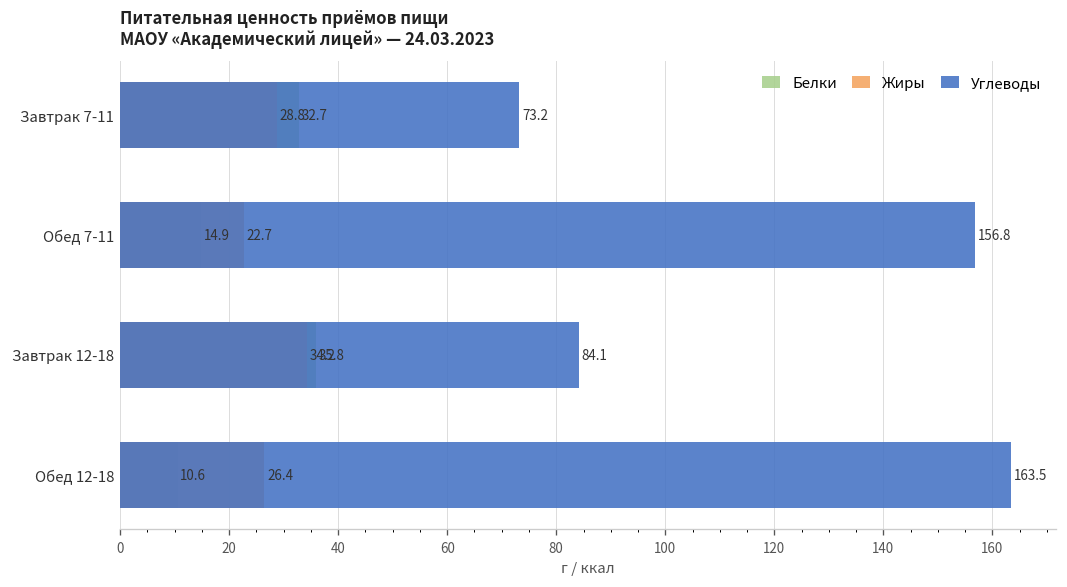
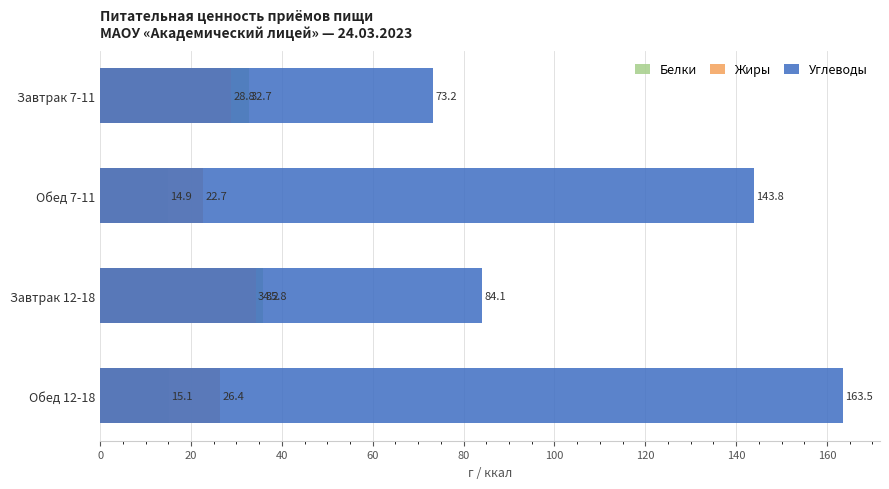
Углеводы, Обед 7-11: 156.8 -> 143.8
Белки, Обед 12-18: 10.6 -> 15.1
